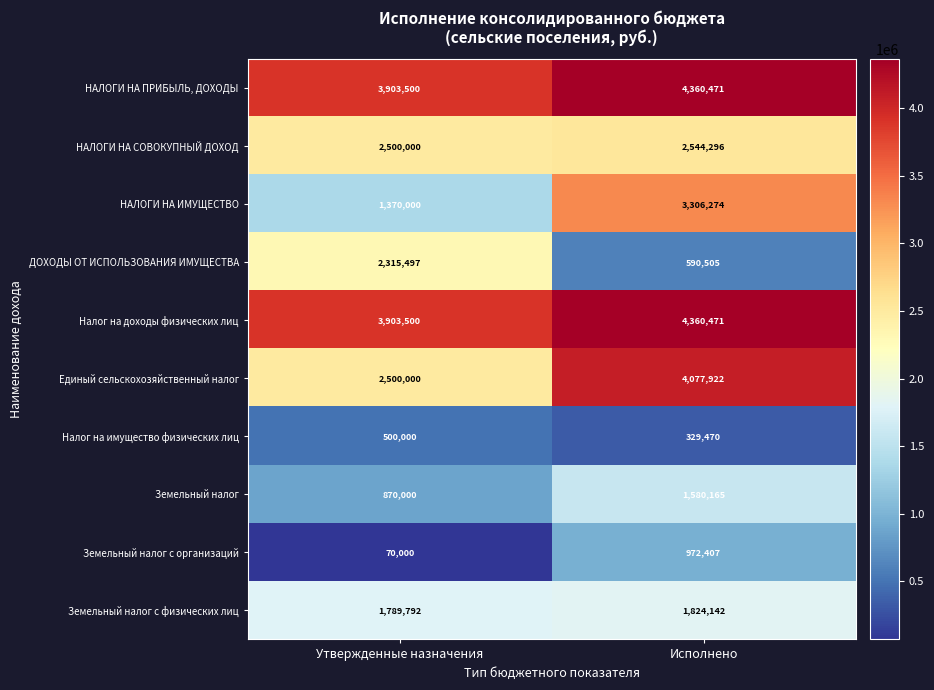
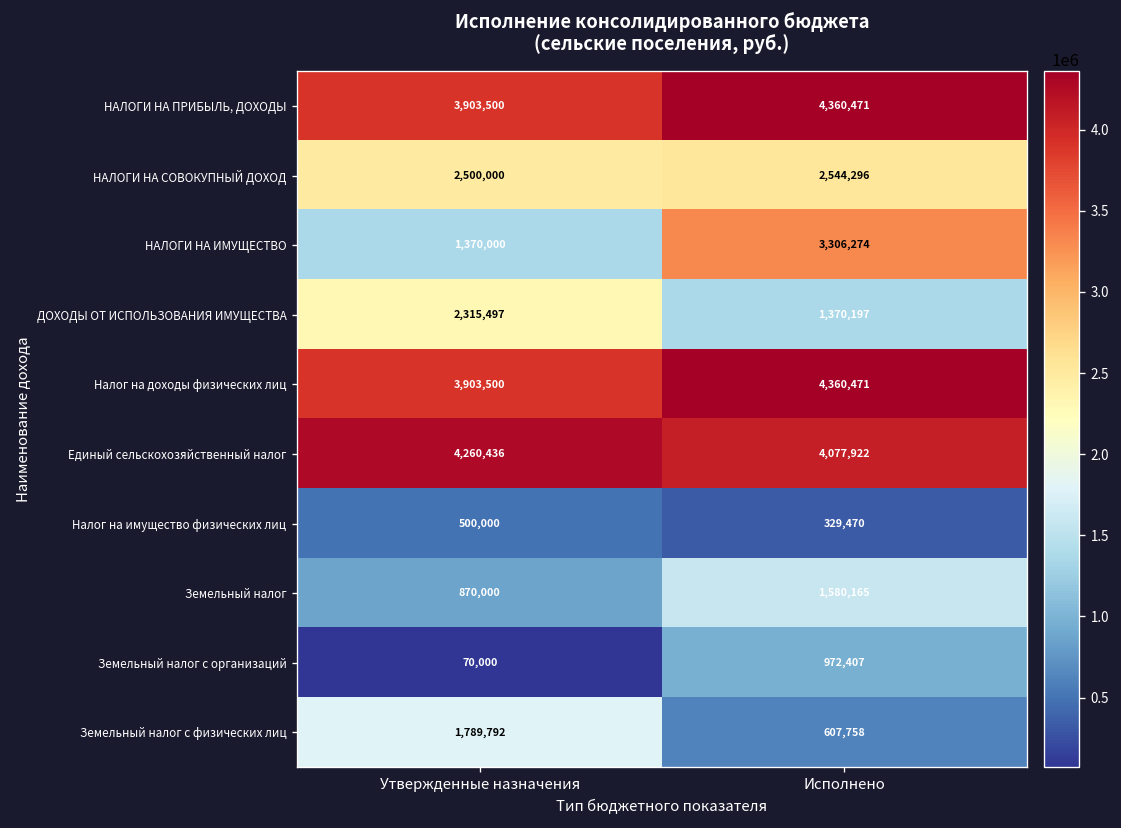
ДОХОДЫ ОТ ИСПОЛЬЗОВАНИЯ ИМУЩЕСТВА, Исполнено: 590,505 -> 1,370,197
Единый сельскохозяйственный налог, Утвержденные назначения: 2,500,000 -> 4,260,436
Земельный налог с физических лиц, Исполнено: 1,824,142 -> 607,758
